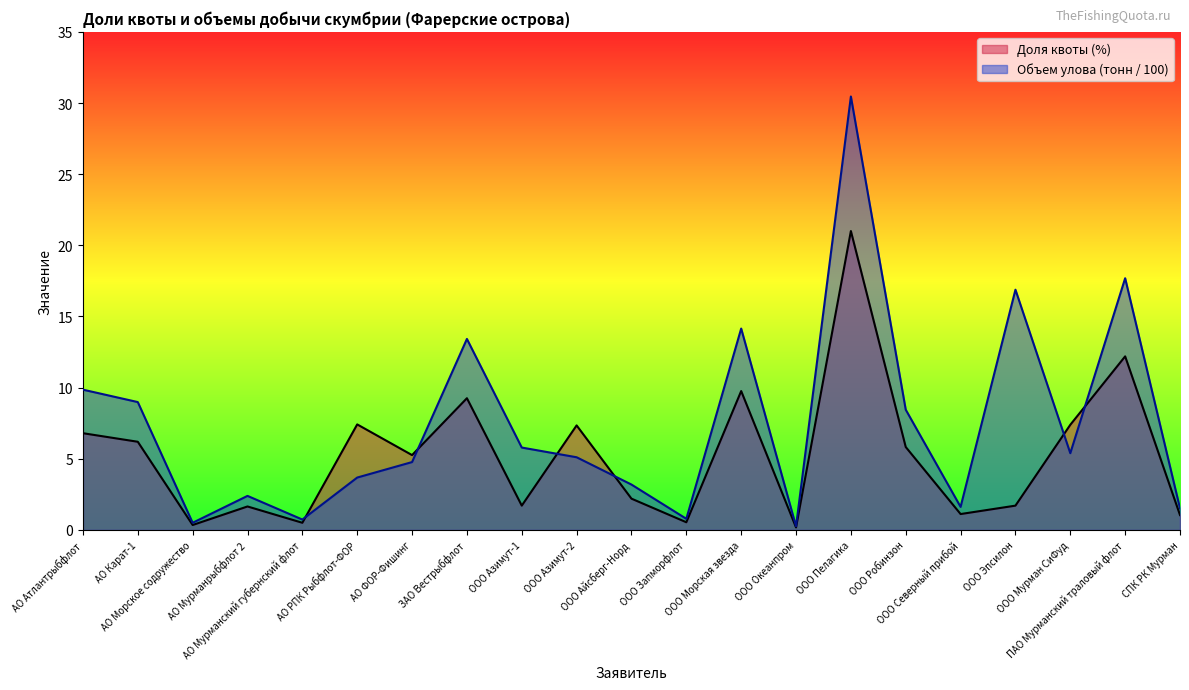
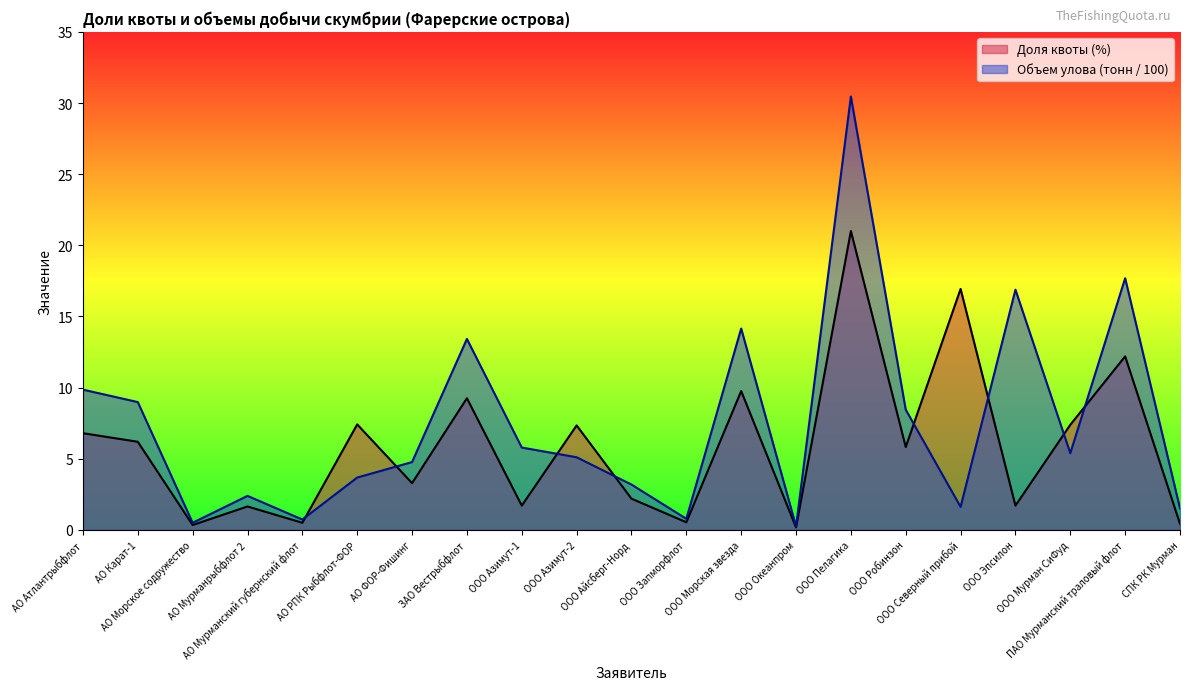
Доля квоты (%), АО ФОР-Фишинг: 5.3 -> 3.3
Доля квоты (%), ООО Северный прибой: 1.1 -> 16.9
Доля квоты (%), СПК РК Мурман: 1.0 -> 0.4
